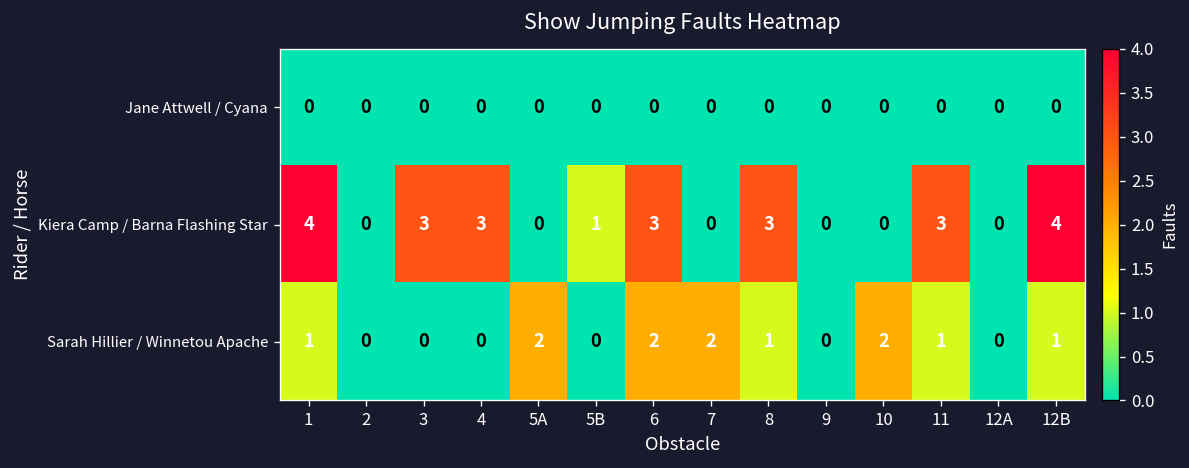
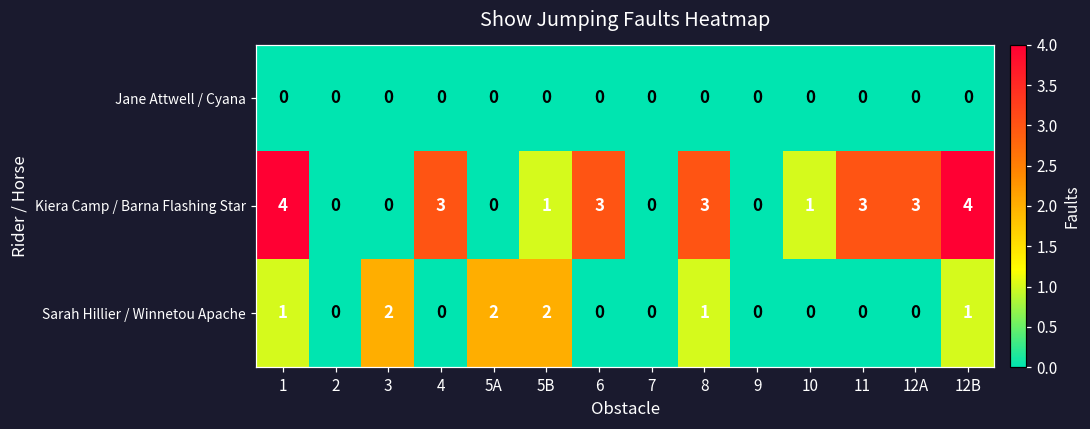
Kiera Camp / Barna Flashing Star, 3: 3 -> 0
Kiera Camp / Barna Flashing Star, 10: 0 -> 1
Kiera Camp / Barna Flashing Star, 12A: 0 -> 3
Sarah Hillier / Winnetou Apache, 3: 0 -> 2
Sarah Hillier / Winnetou Apache, 5B: 0 -> 2
Sarah Hillier / Winnetou Apache, 6: 2 -> 0
Sarah Hillier / Winnetou Apache, 7: 2 -> 0
Sarah Hillier / Winnetou Apache, 10: 2 -> 0
Sarah Hillier / Winnetou Apache, 11: 1 -> 0
